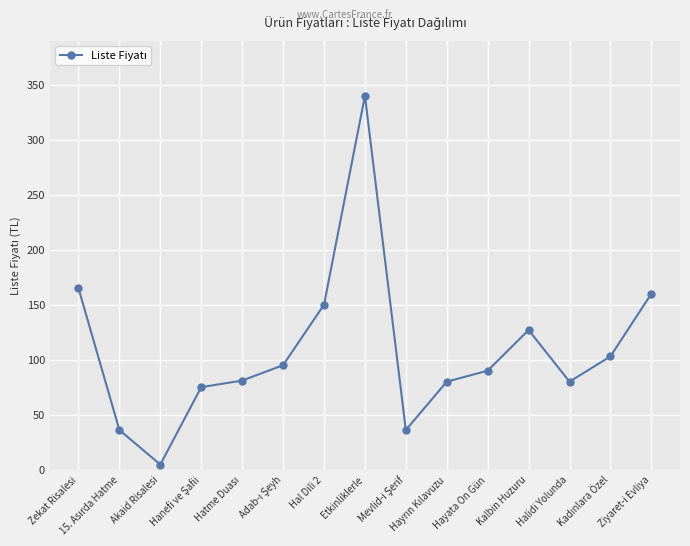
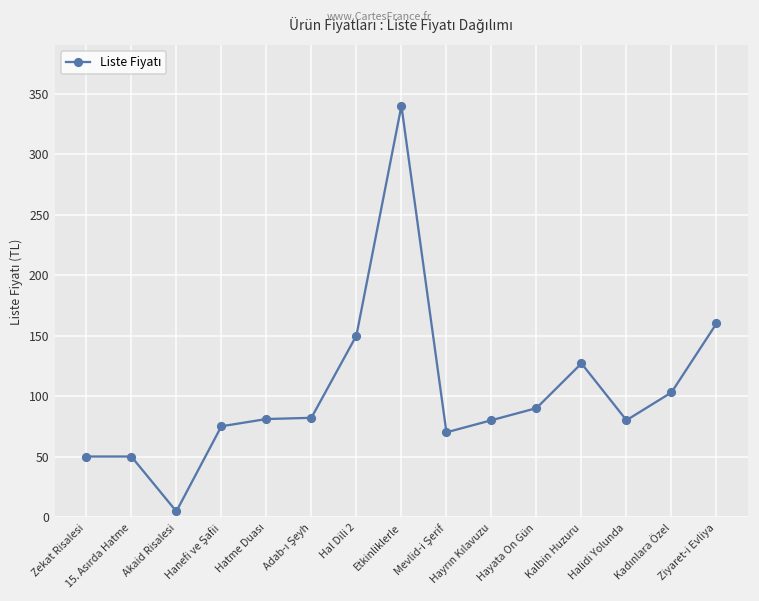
Zekat Risalesi: 165 -> 50
15. Asırda Hatme: 36 -> 50
Adab-ı Şeyh: 95 -> 82
Mevlid-i Şerif: 36 -> 70
